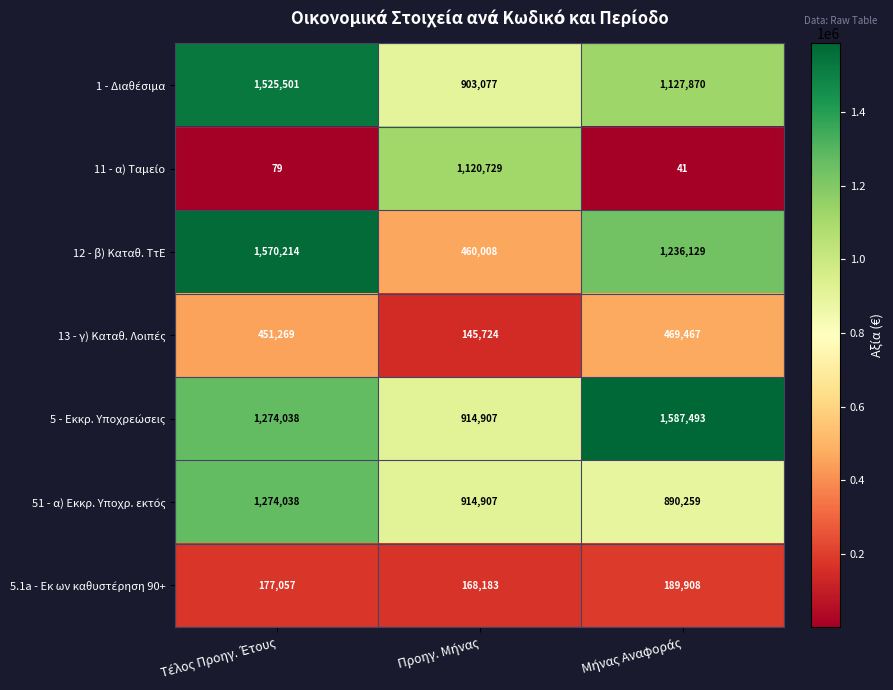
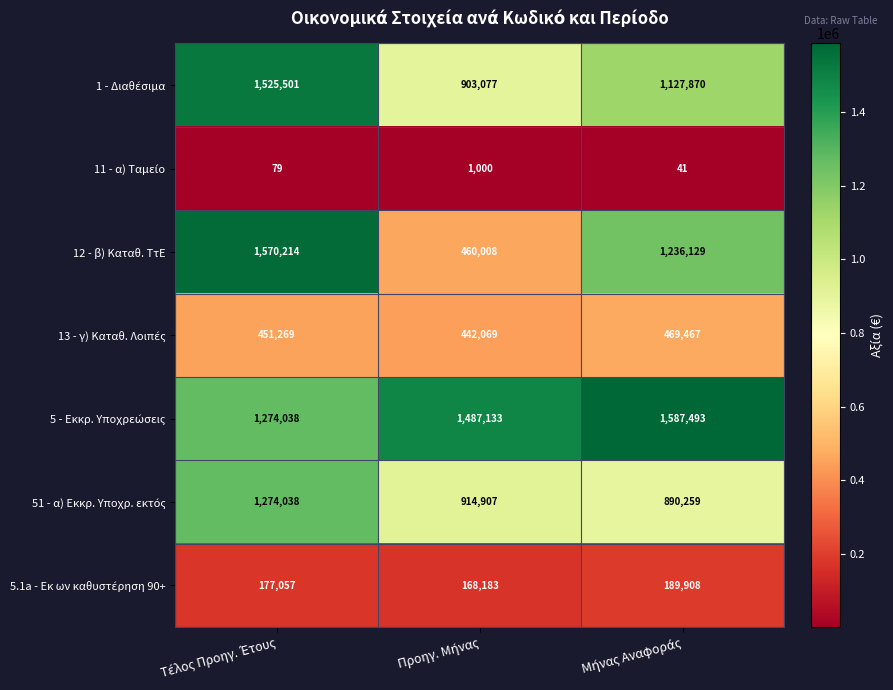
11 - α) Ταμείο, Προηγ. Μήνας: 1,120,729 -> 1,000
13 - γ) Καταθ. Λοιπές, Προηγ. Μήνας: 145,724 -> 442,069
5 - Εκκρ. Υποχρεώσεις, Προηγ. Μήνας: 914,907 -> 1,487,133
